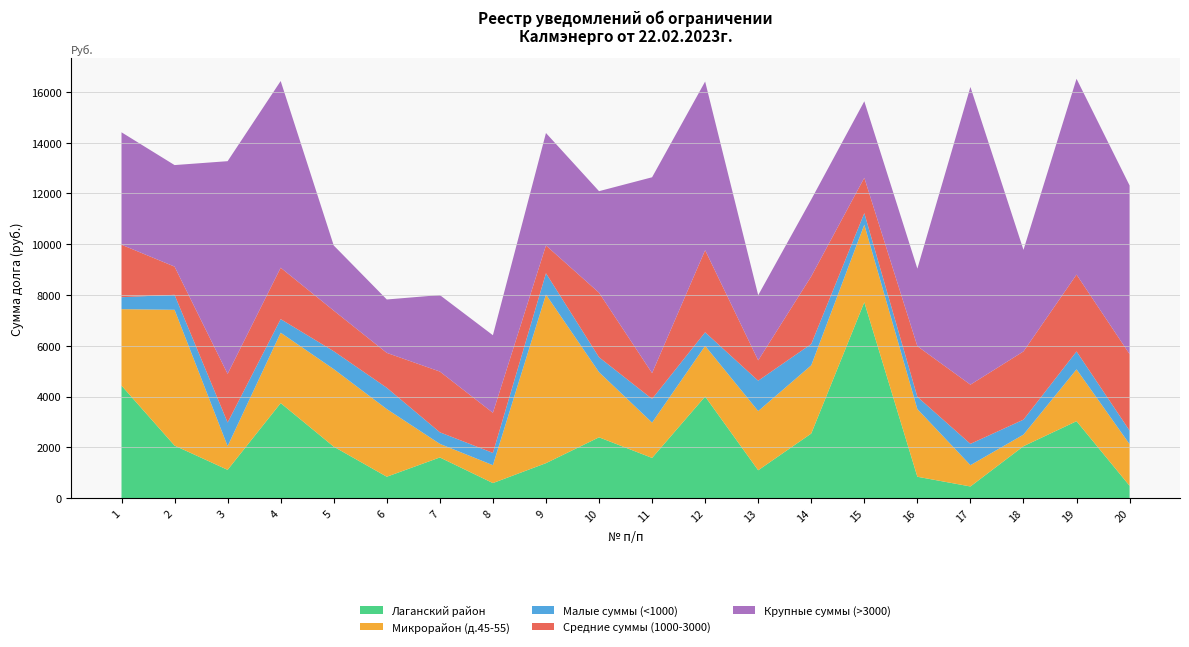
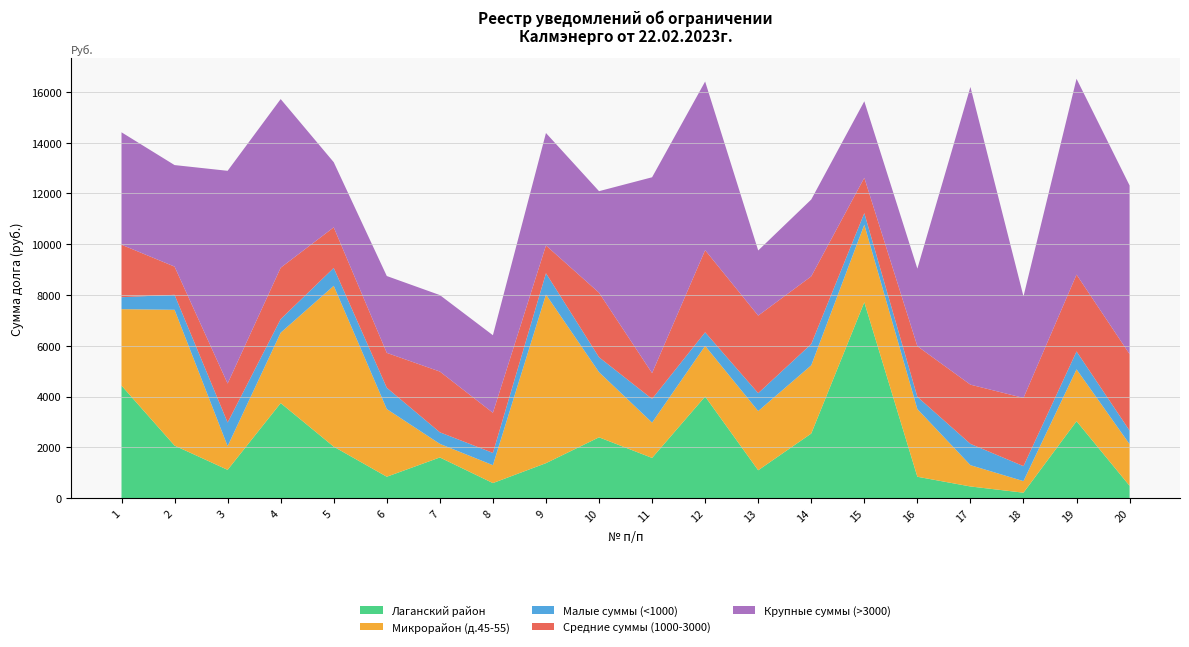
Средние суммы (1000-3000), 3: 1900 -> 1500
Крупные суммы (>3000), 4: 7400 -> 6600
Микрорайон (д.45-55), 5: 3100 -> 6300
Крупные суммы (>3000), 6: 2100 -> 3000
Малые суммы (<1000), 13: 1200 -> 700
Средние суммы (1000-3000), 13: 800 -> 3100
Лаганский район, 18: 2000 -> 200
